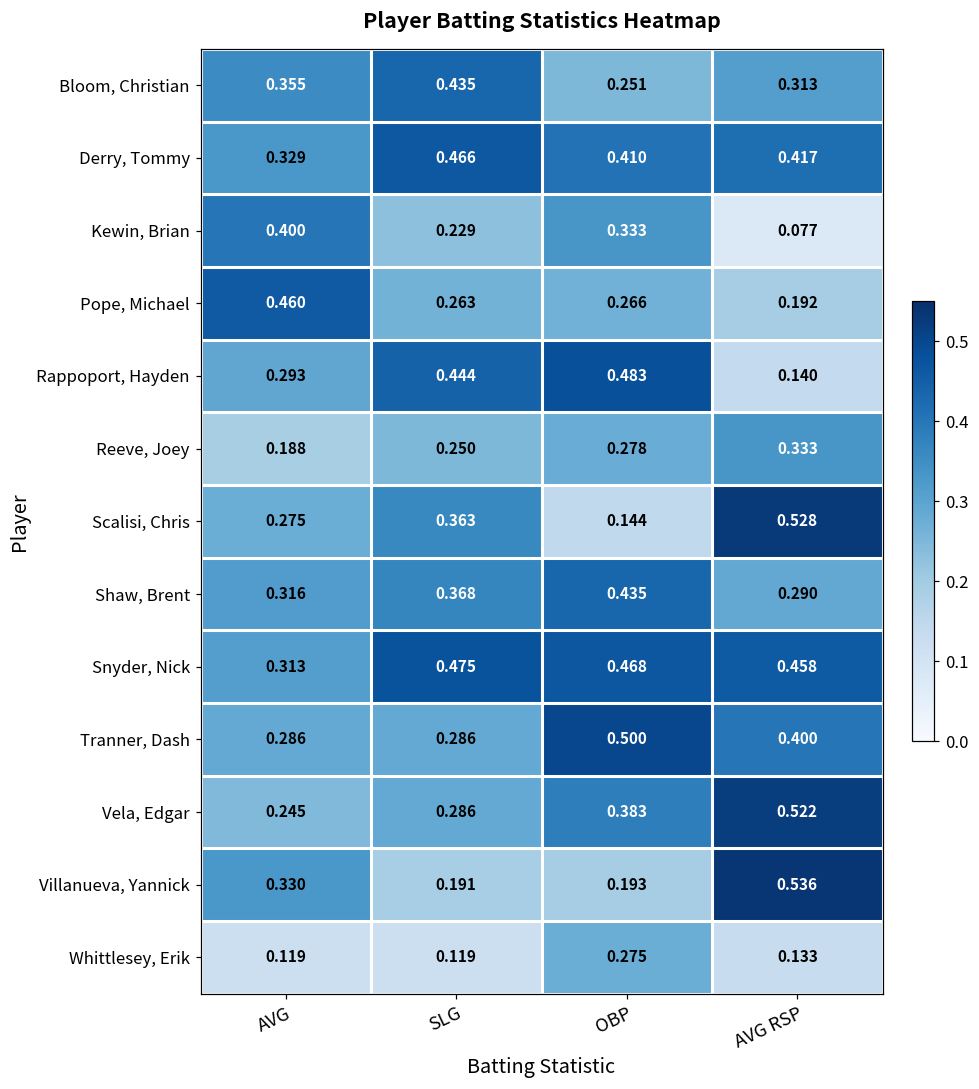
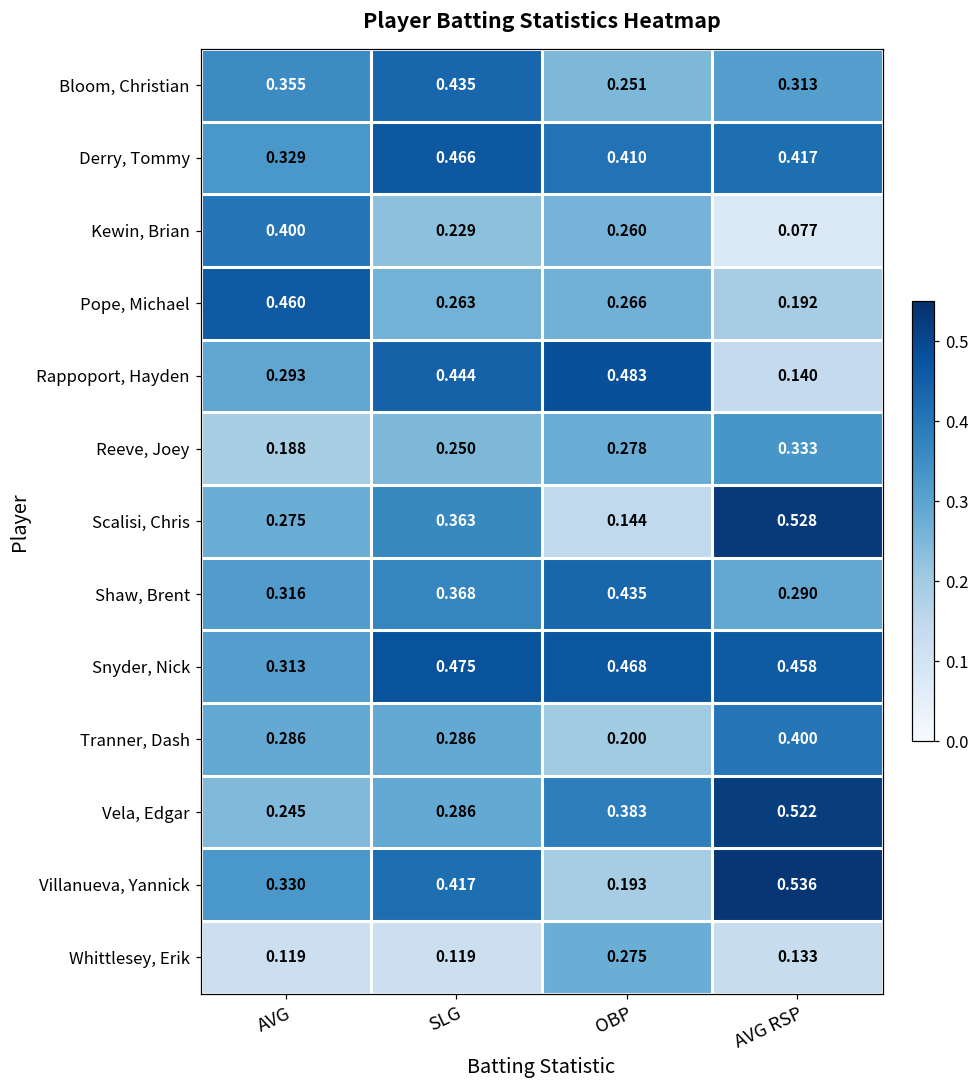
Kewin, Brian, OBP: 0.333 -> 0.260
Tranner, Dash, OBP: 0.500 -> 0.200
Villanueva, Yannick, SLG: 0.191 -> 0.417
